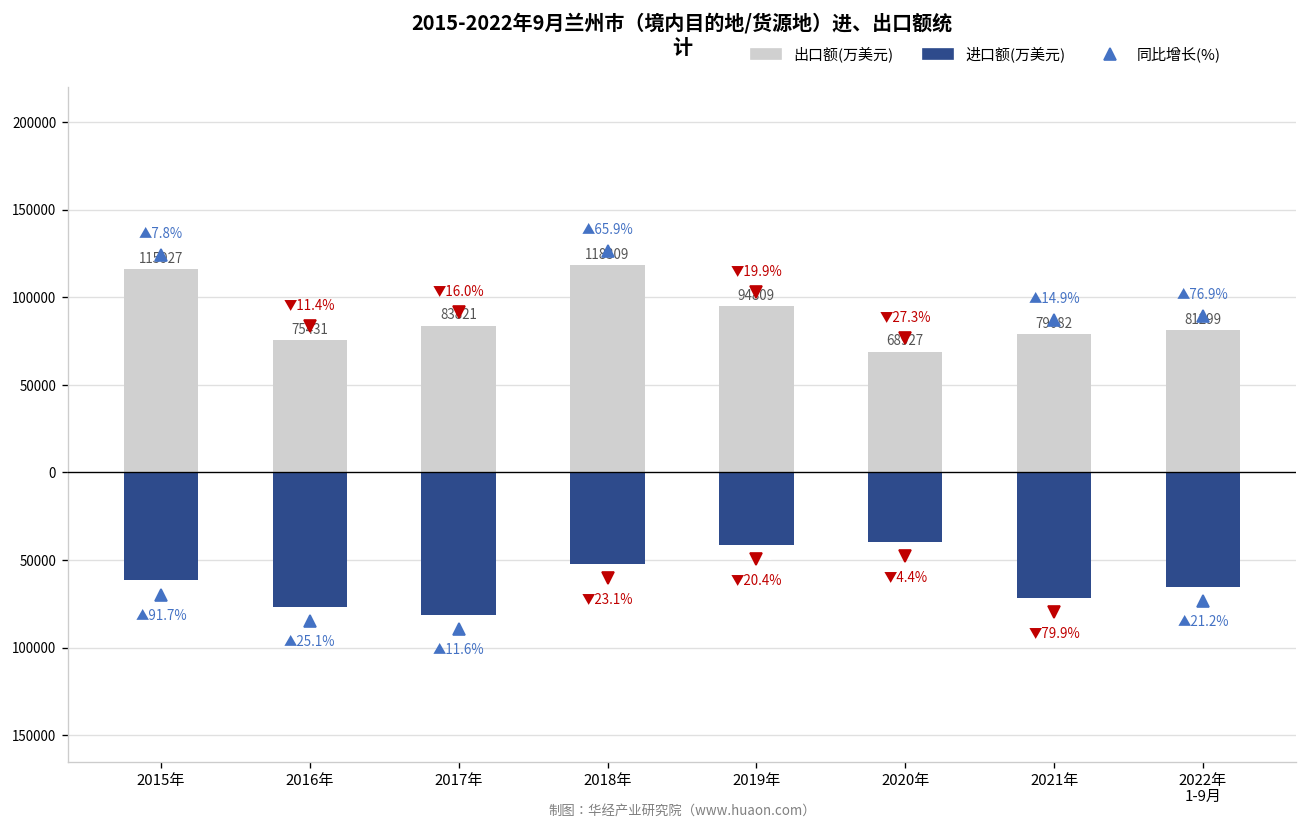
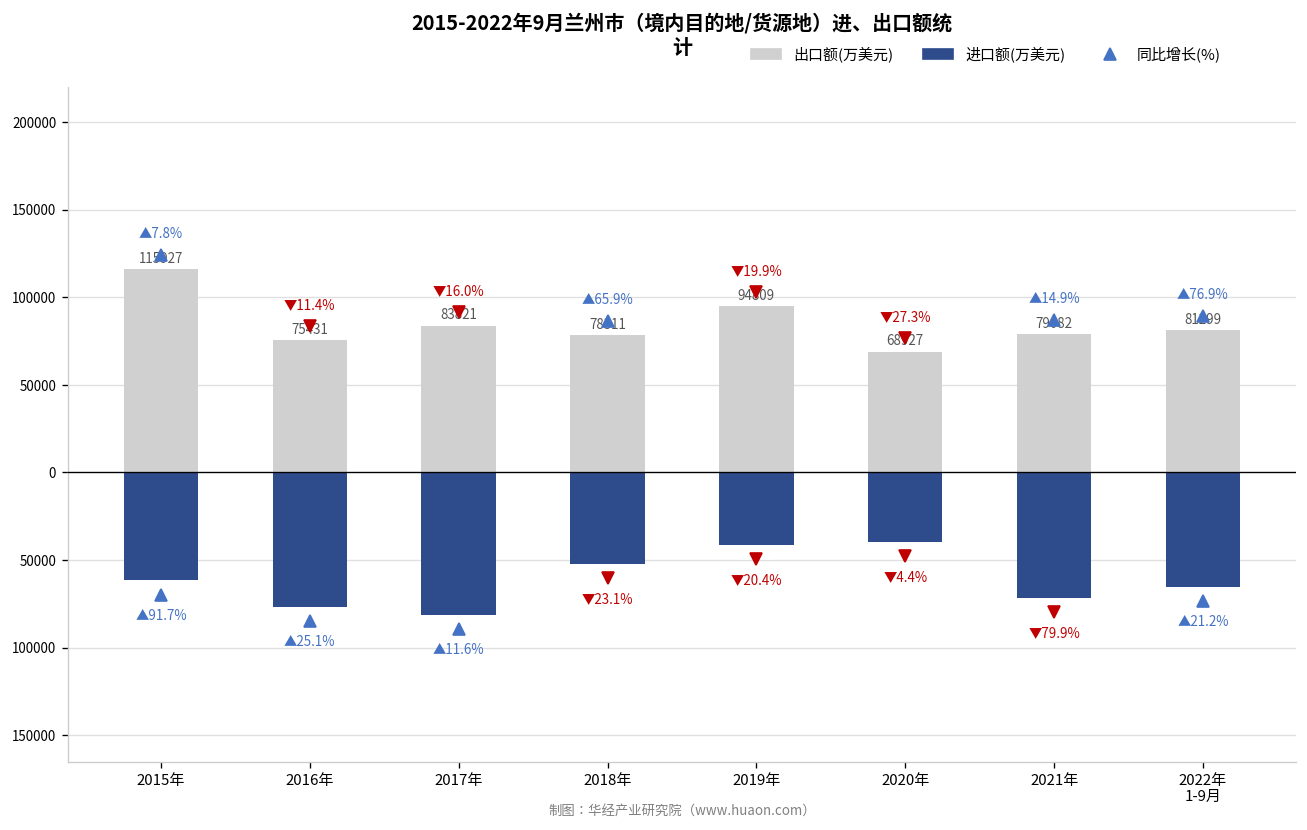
出口额(万美元), 2018年: 118309 -> 78311
